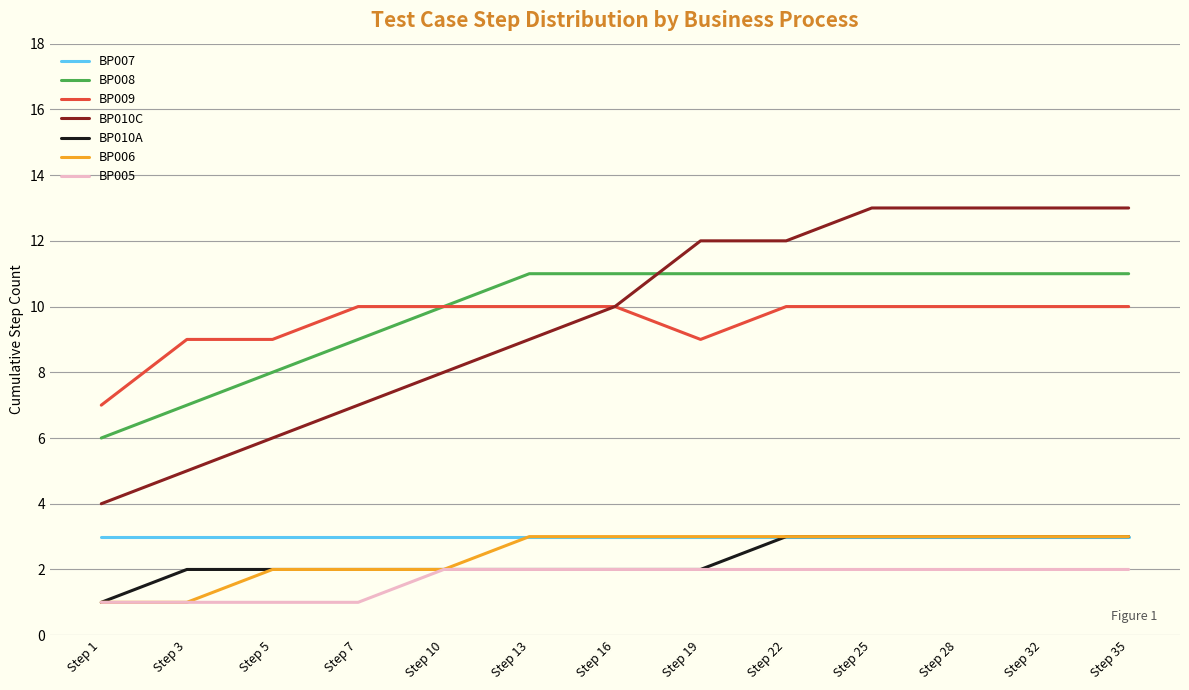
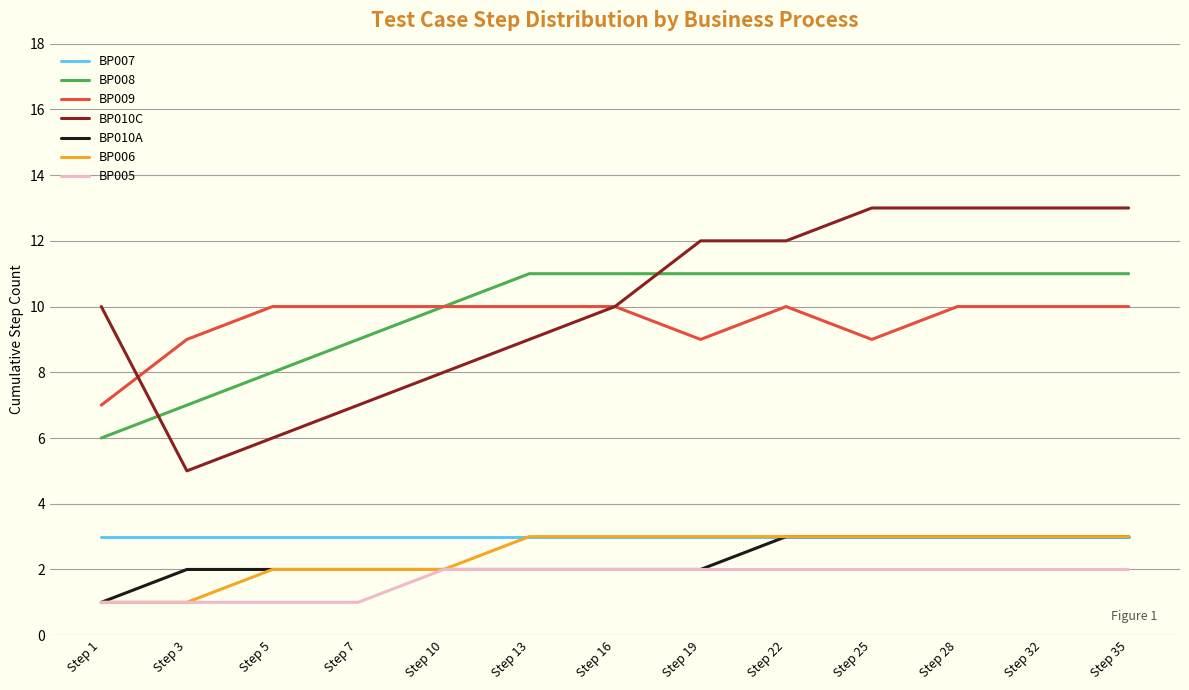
BP010C, Step 1: 4 -> 10
BP009, Step 5: 9 -> 10
BP009, Step 25: 10 -> 9
